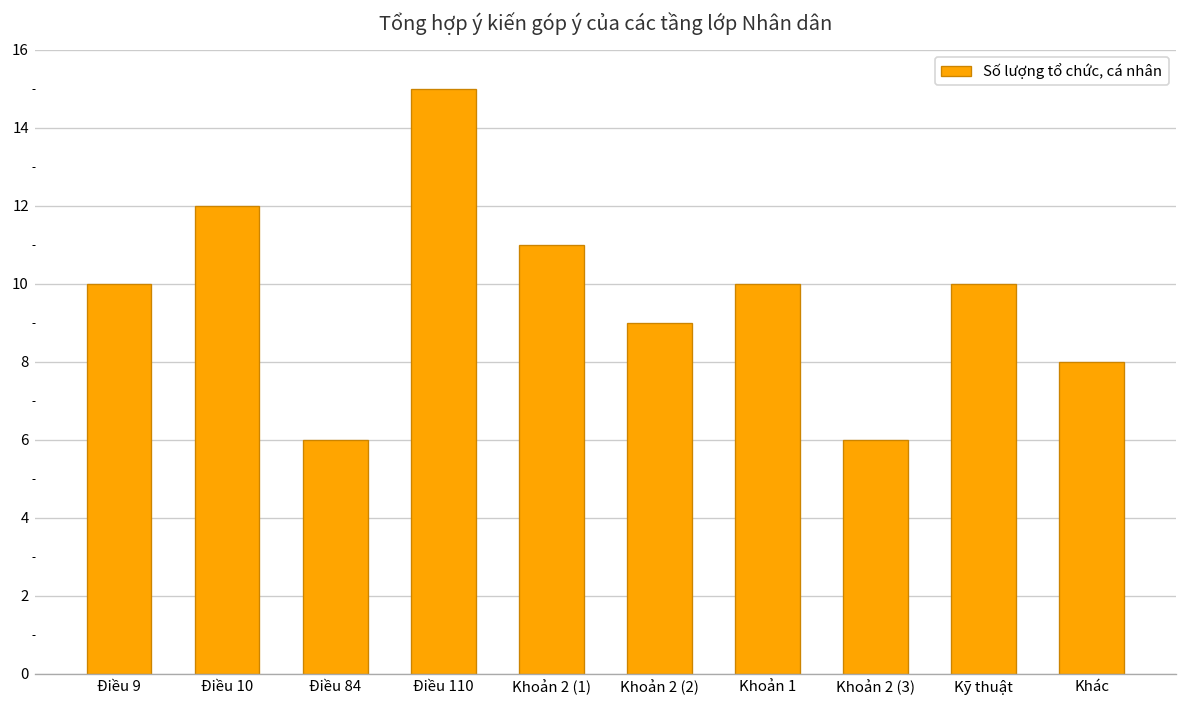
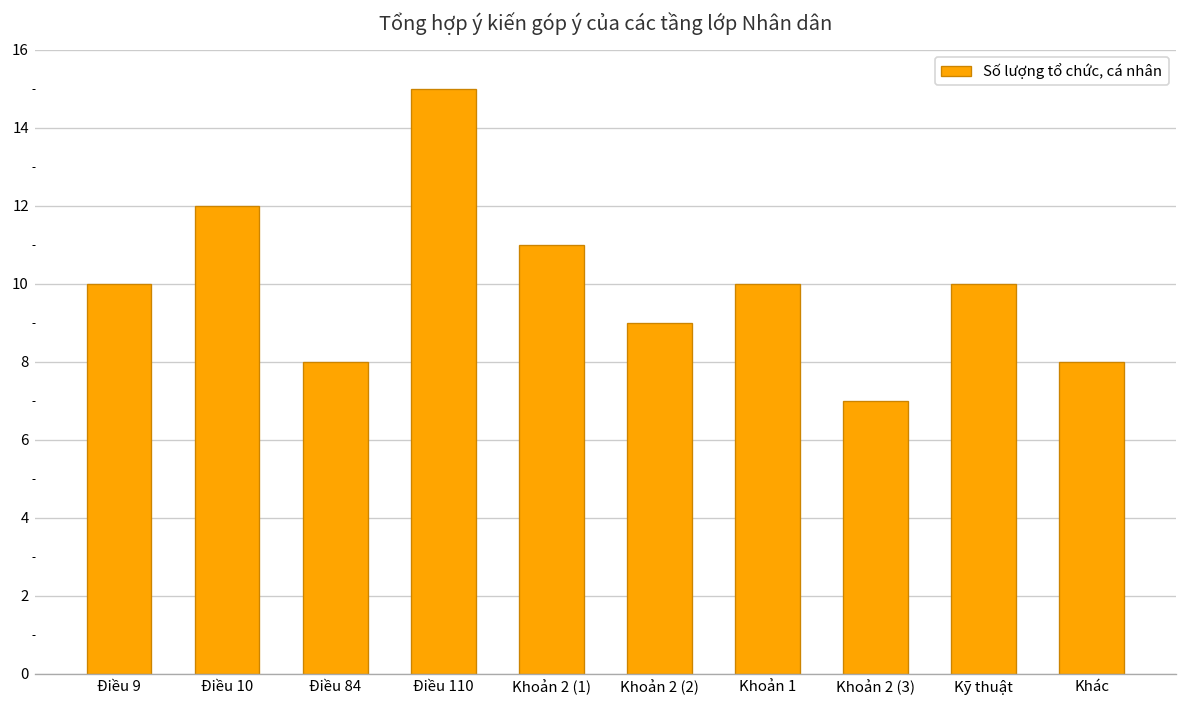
Điều 84: 6 -> 8
Khoản 2 (3): 6 -> 7
